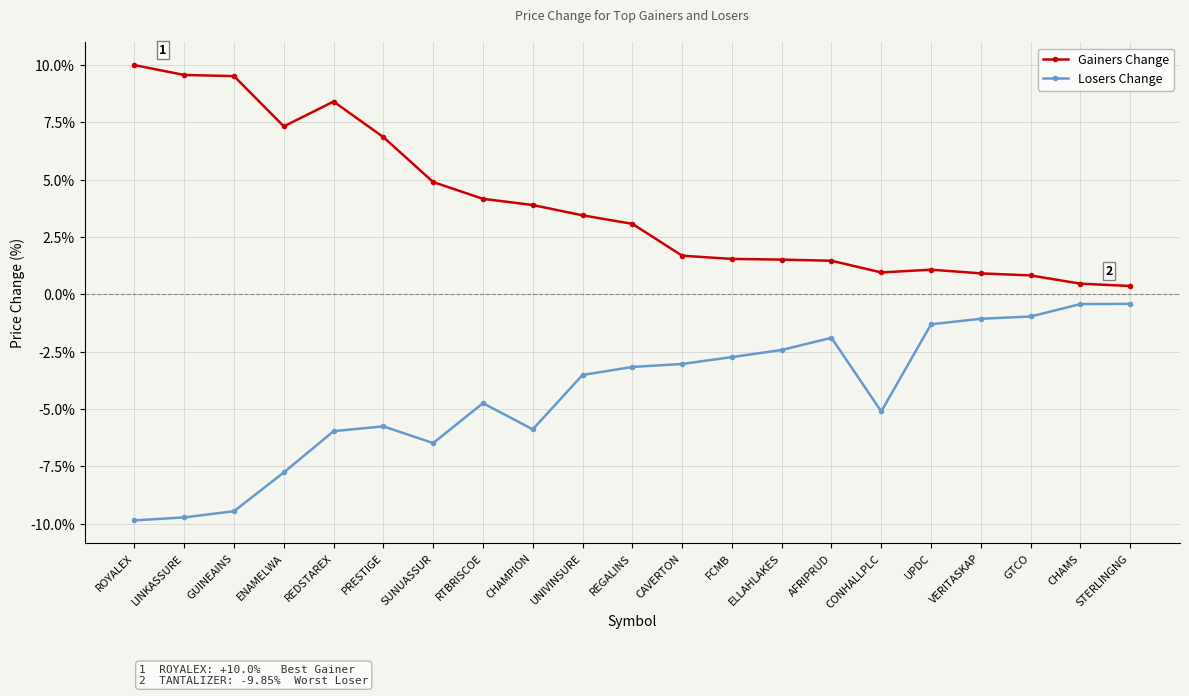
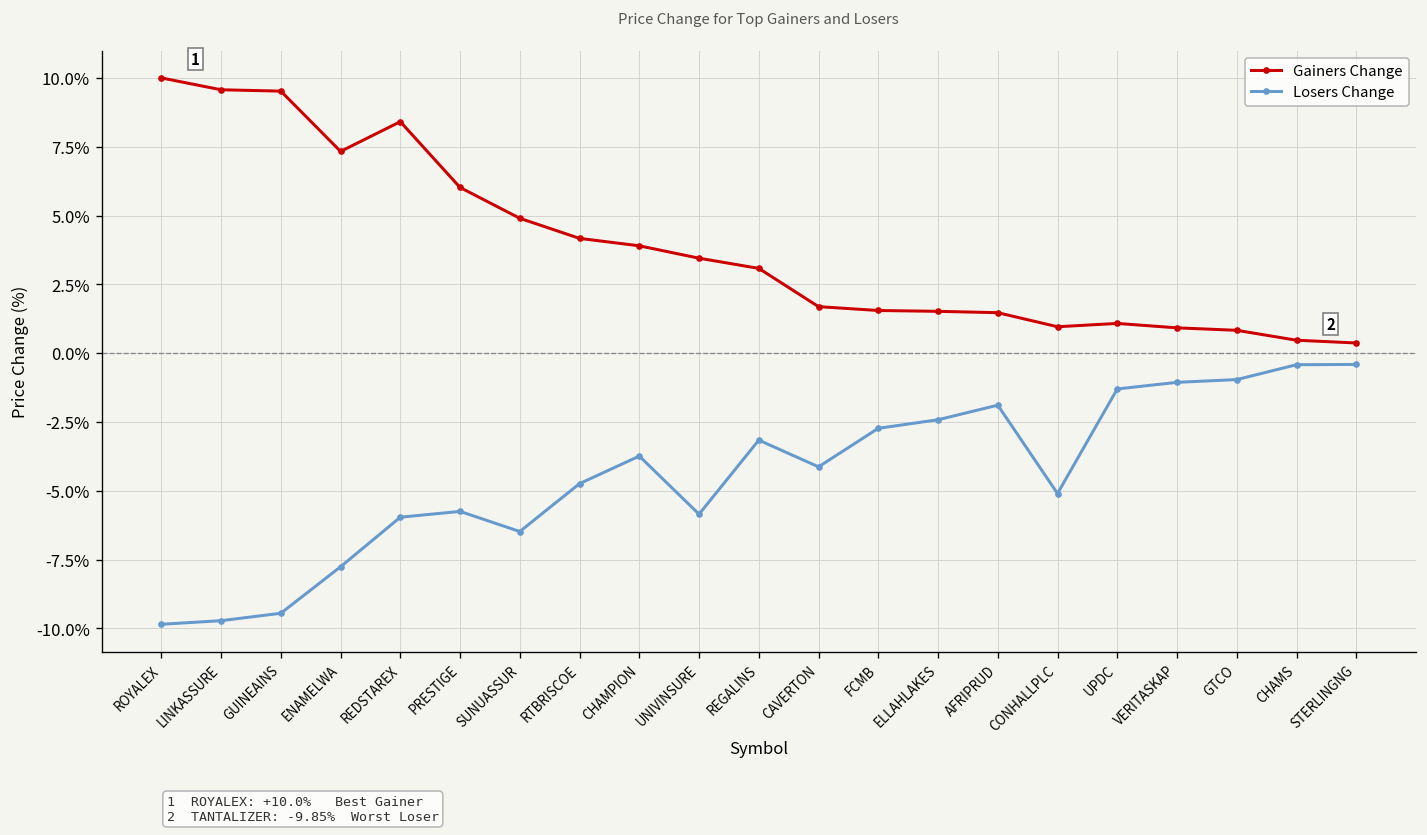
Gainers Change, PRESTIGE: 6.9% -> 6.0%
Losers Change, CHAMPION: -5.9% -> -3.7%
Losers Change, UNIVINSURE: -3.5% -> -5.9%
Losers Change, CAVERTON: -3.0% -> -4.1%
